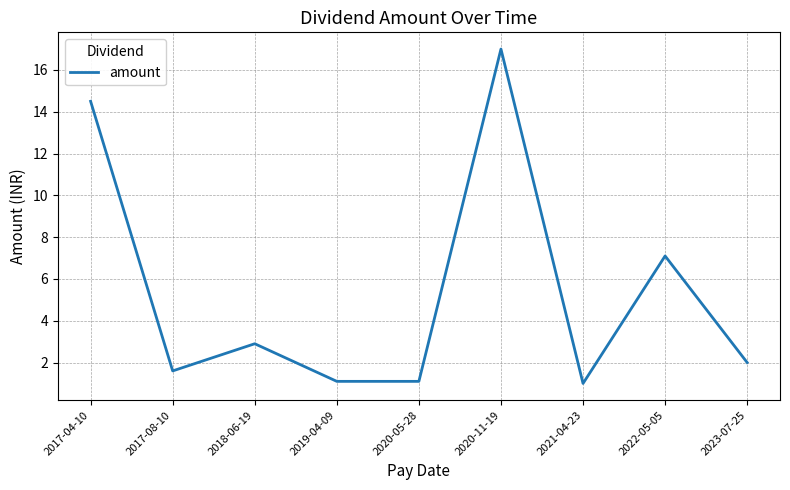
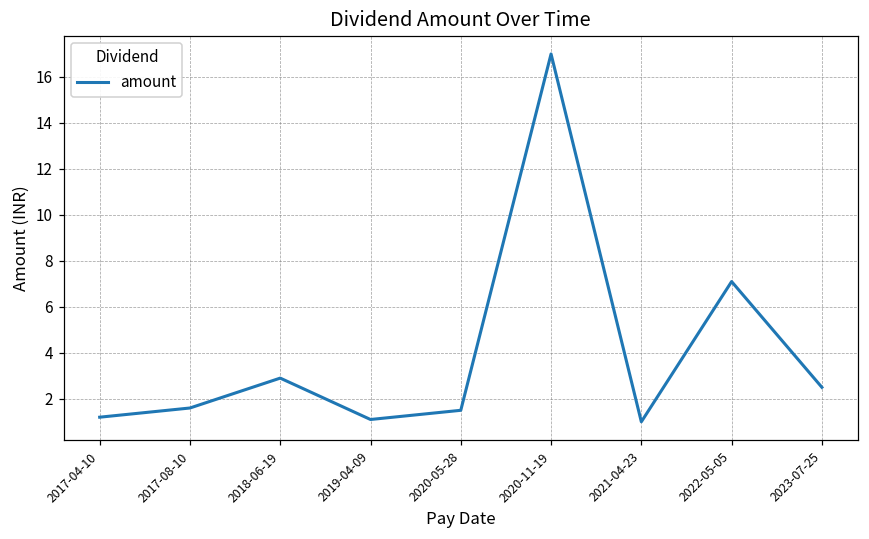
2017-04-10: 14.5 -> 1.2
2020-05-28: 1.1 -> 1.5
2023-07-25: 2.0 -> 2.5
